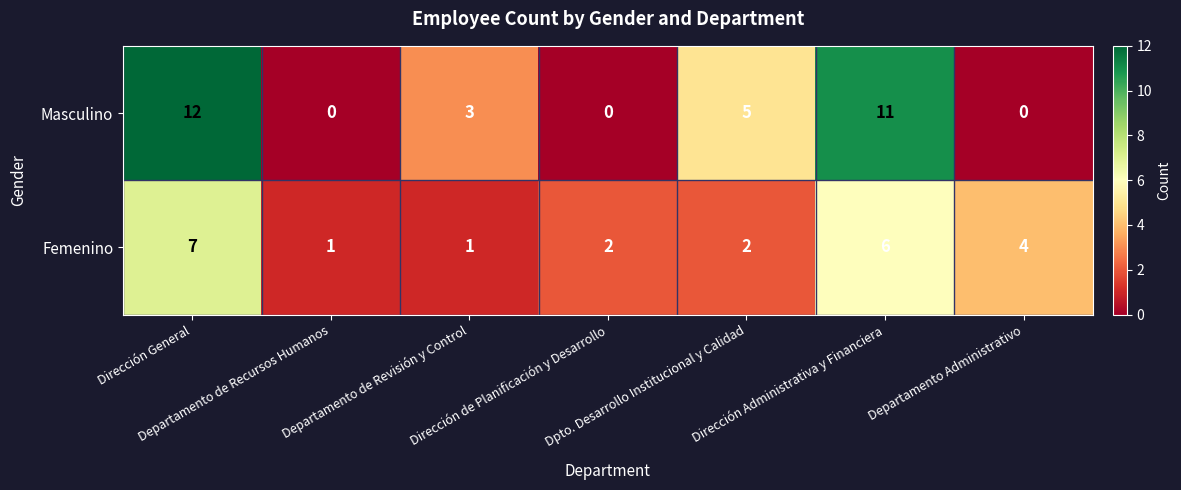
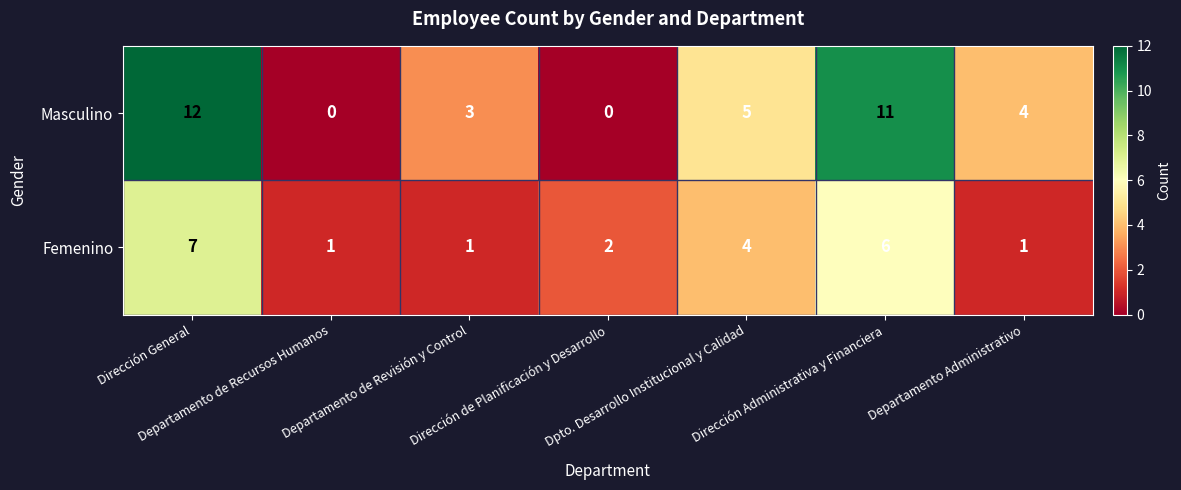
Masculino, Departamento Administrativo: 0 -> 4
Femenino, Dpto. Desarrollo Institucional y Calidad: 2 -> 4
Femenino, Departamento Administrativo: 4 -> 1
